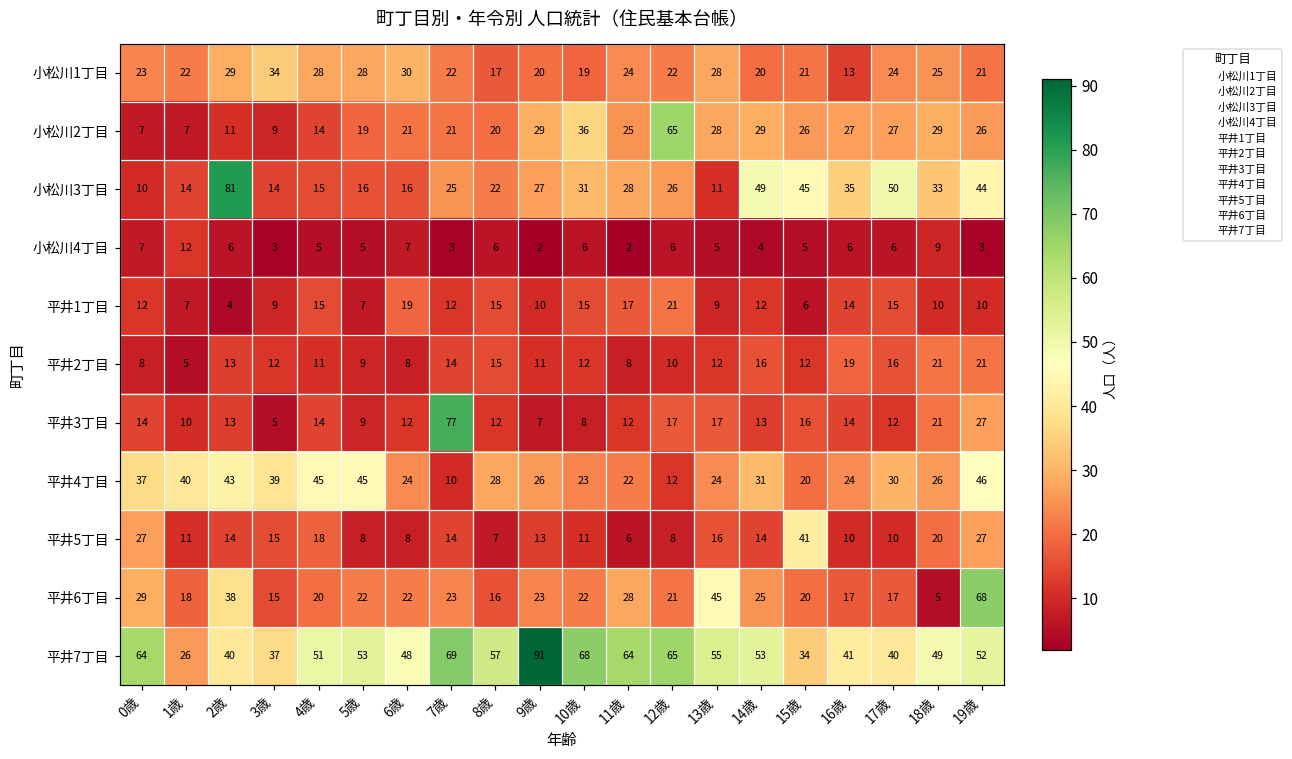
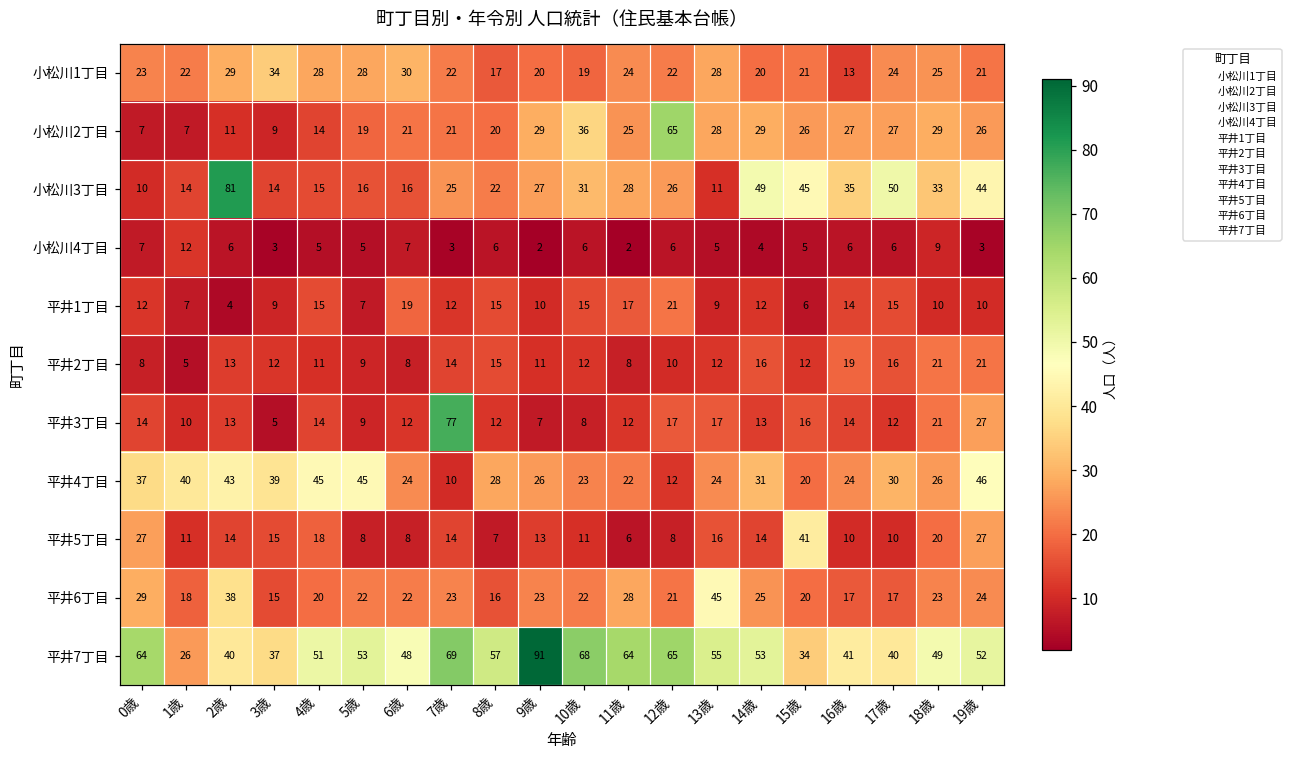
平井6丁目, 18歳: 5 -> 23
平井6丁目, 19歳: 68 -> 24
